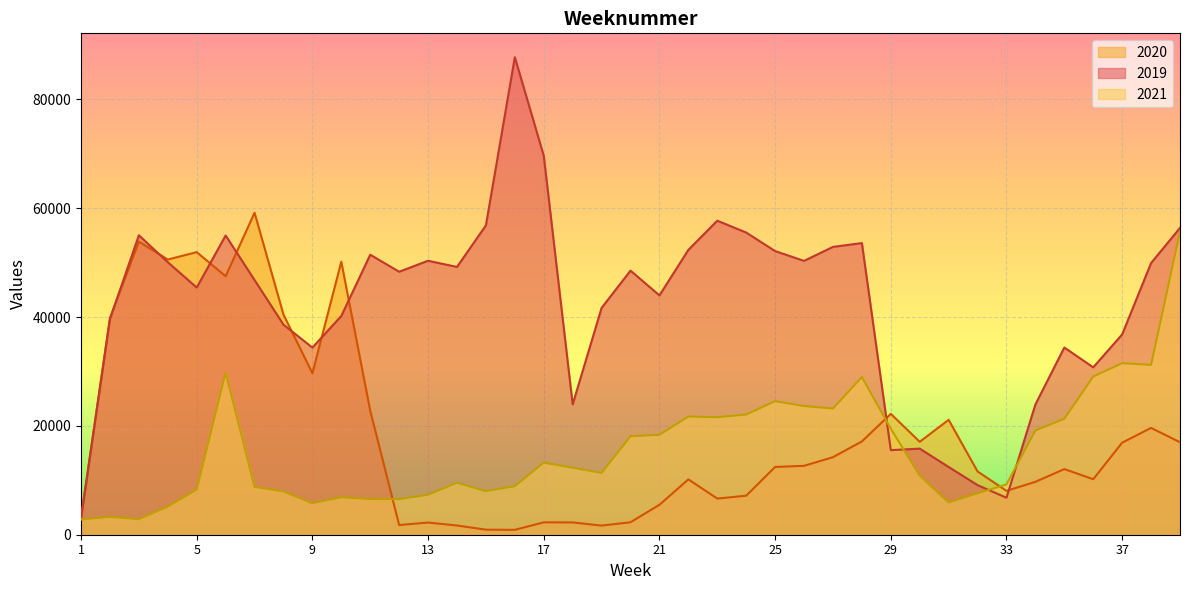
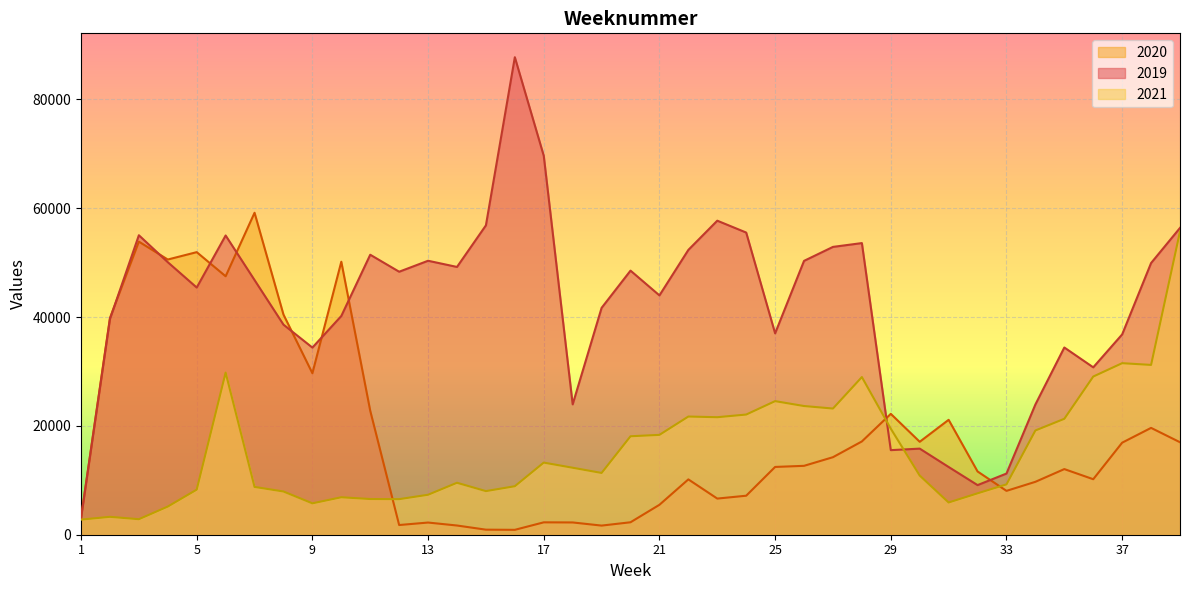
2019, 25: 52000 -> 37000
2019, 33: 7000 -> 11000
